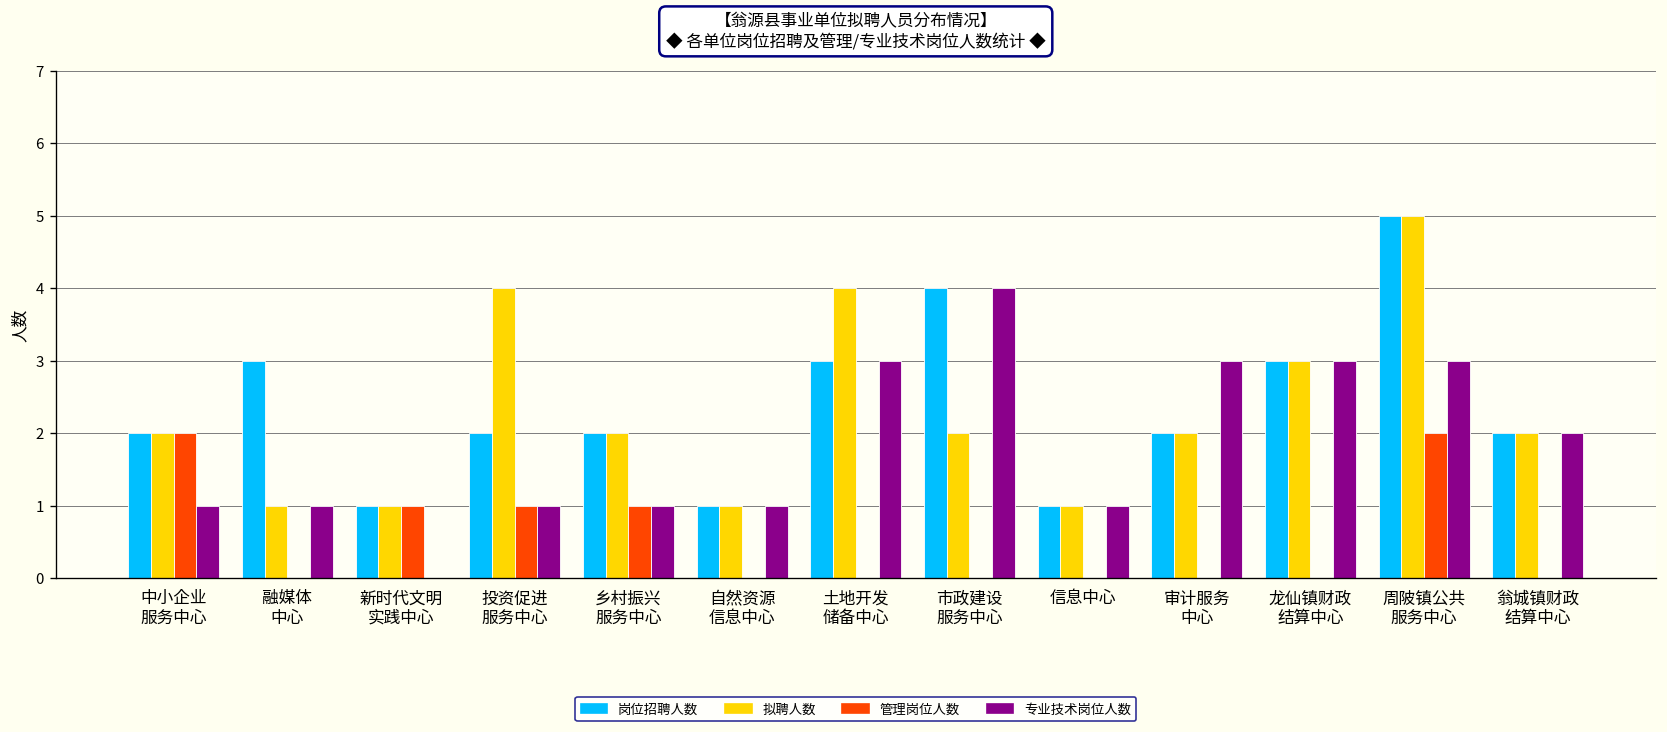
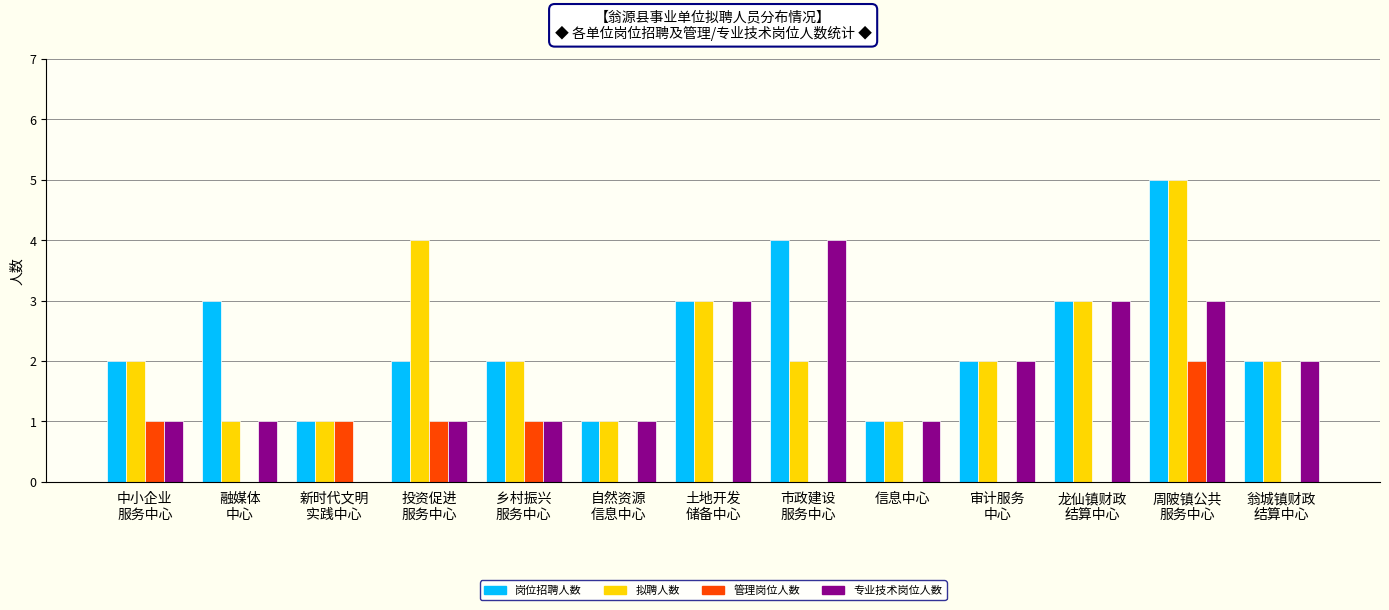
管理岗位人数, 中小企业 服务中心: 2 -> 1
拟聘人数, 土地开发 储备中心: 4 -> 3
专业技术岗位人数, 审计服务 中心: 3 -> 2
